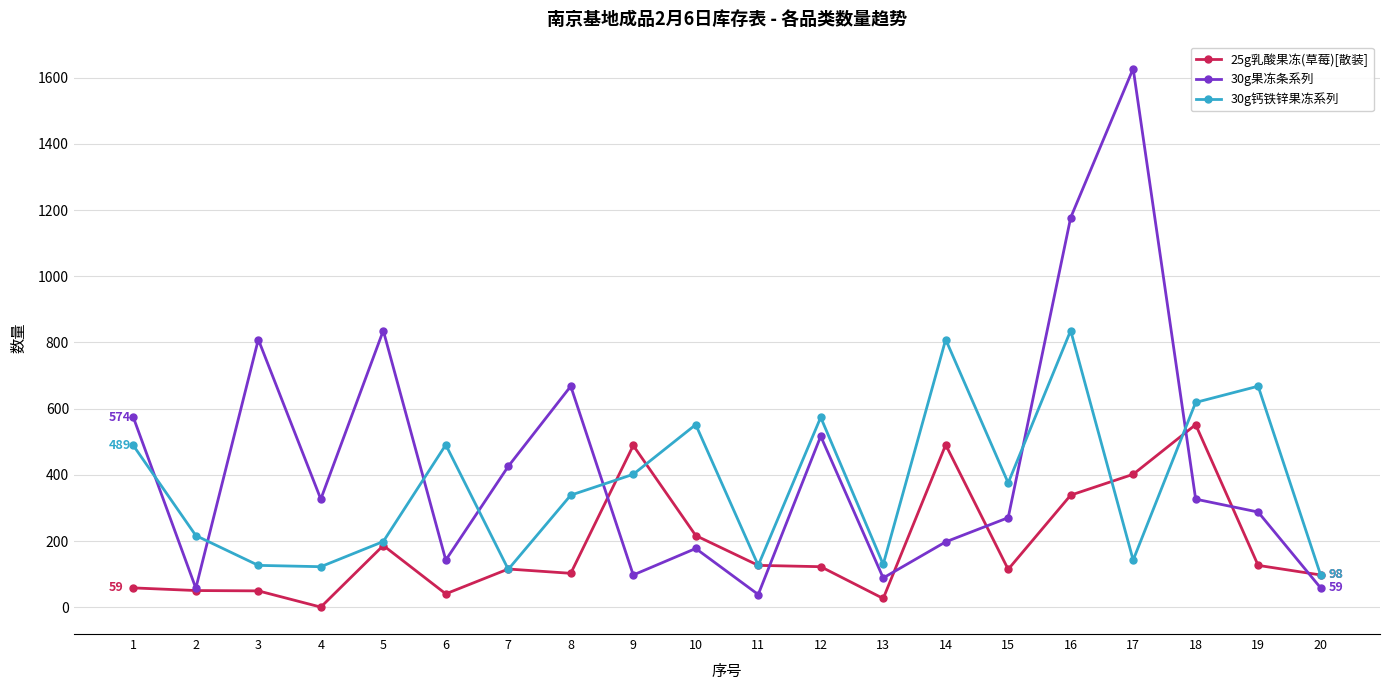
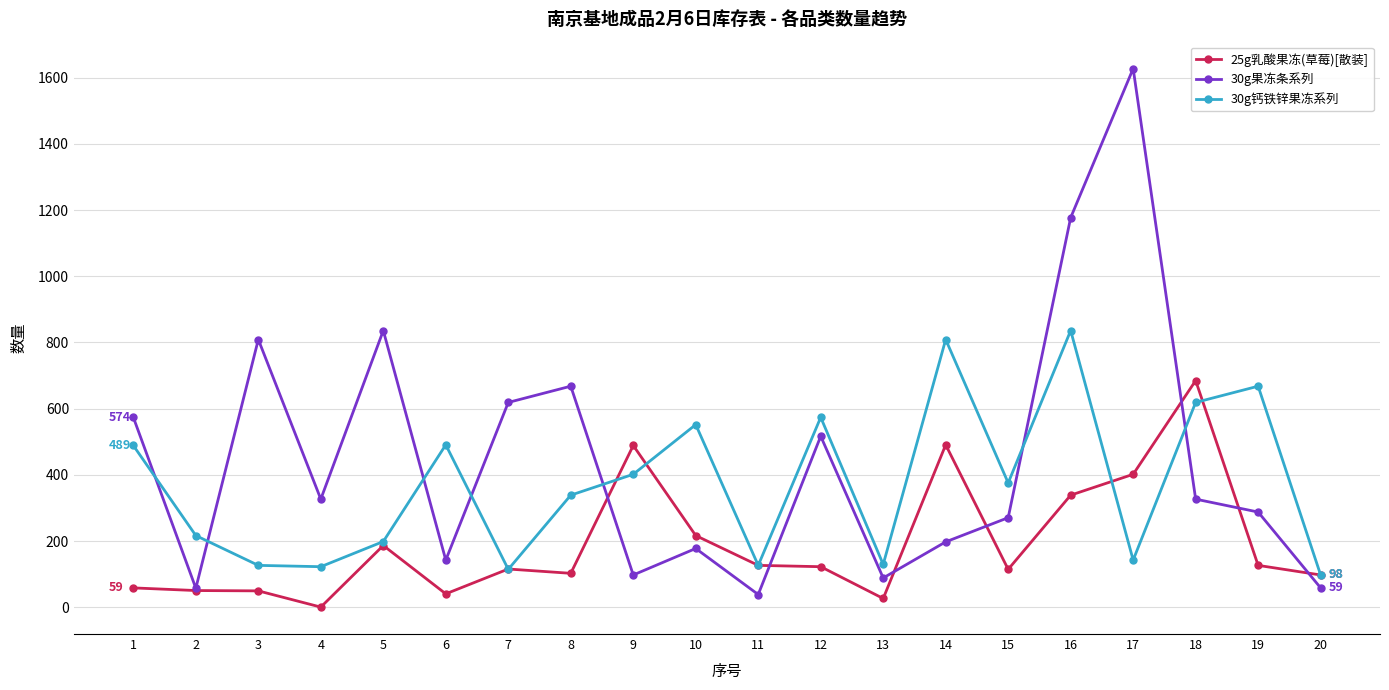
30g果冻条系列, 7: 430 -> 620
25g乳酸果冻(草莓)[散装], 18: 550 -> 690
